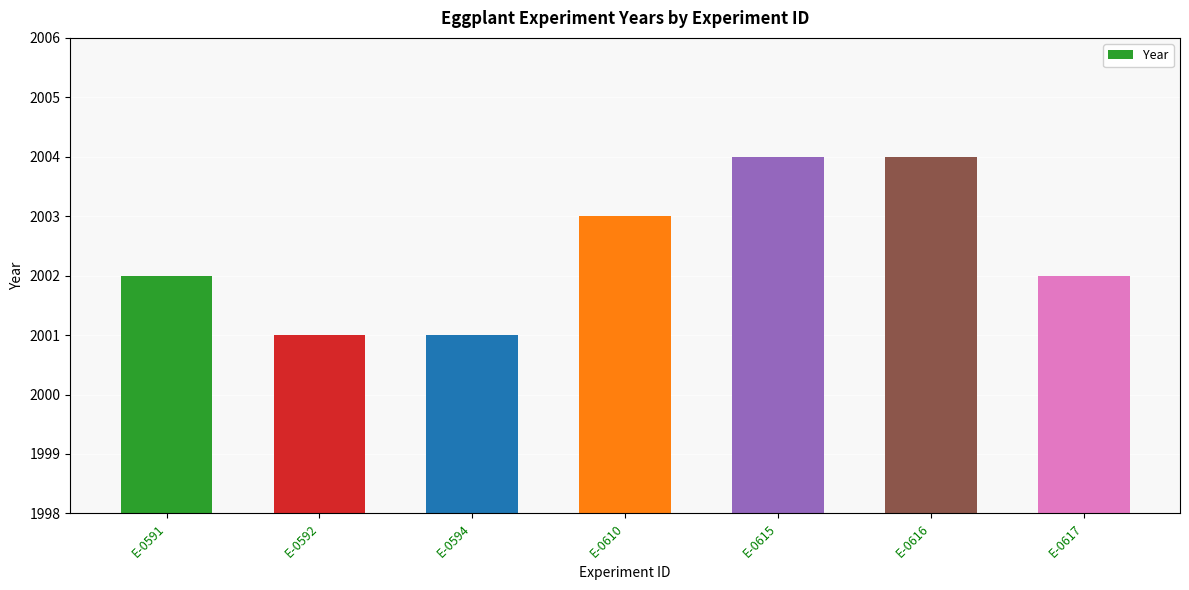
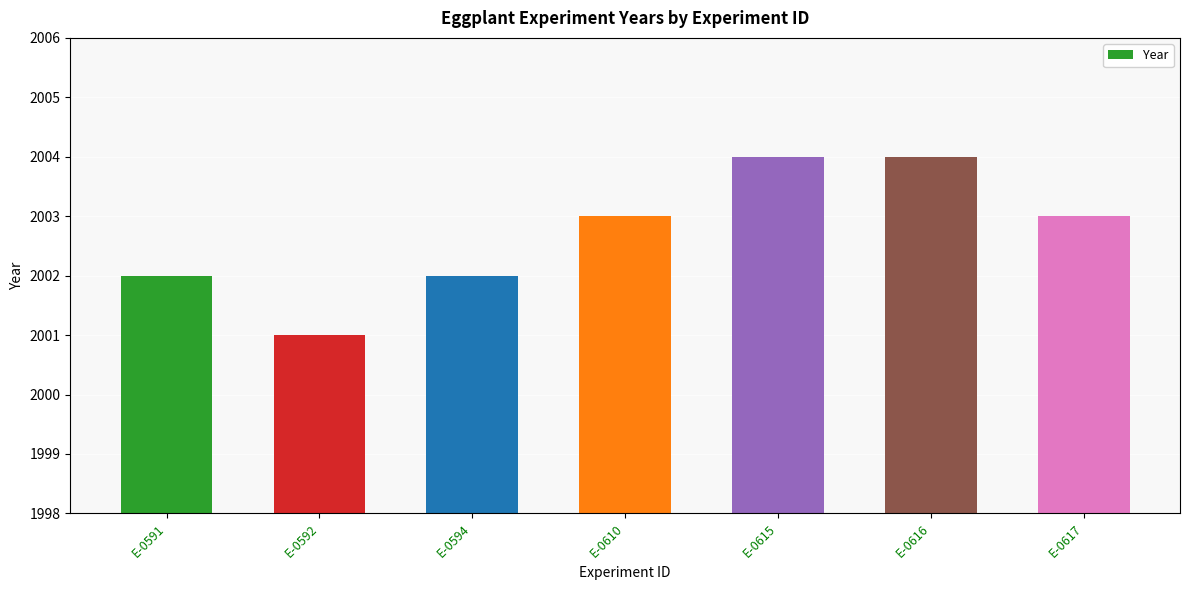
E-0594: 2001 -> 2002
E-0617: 2002 -> 2003
